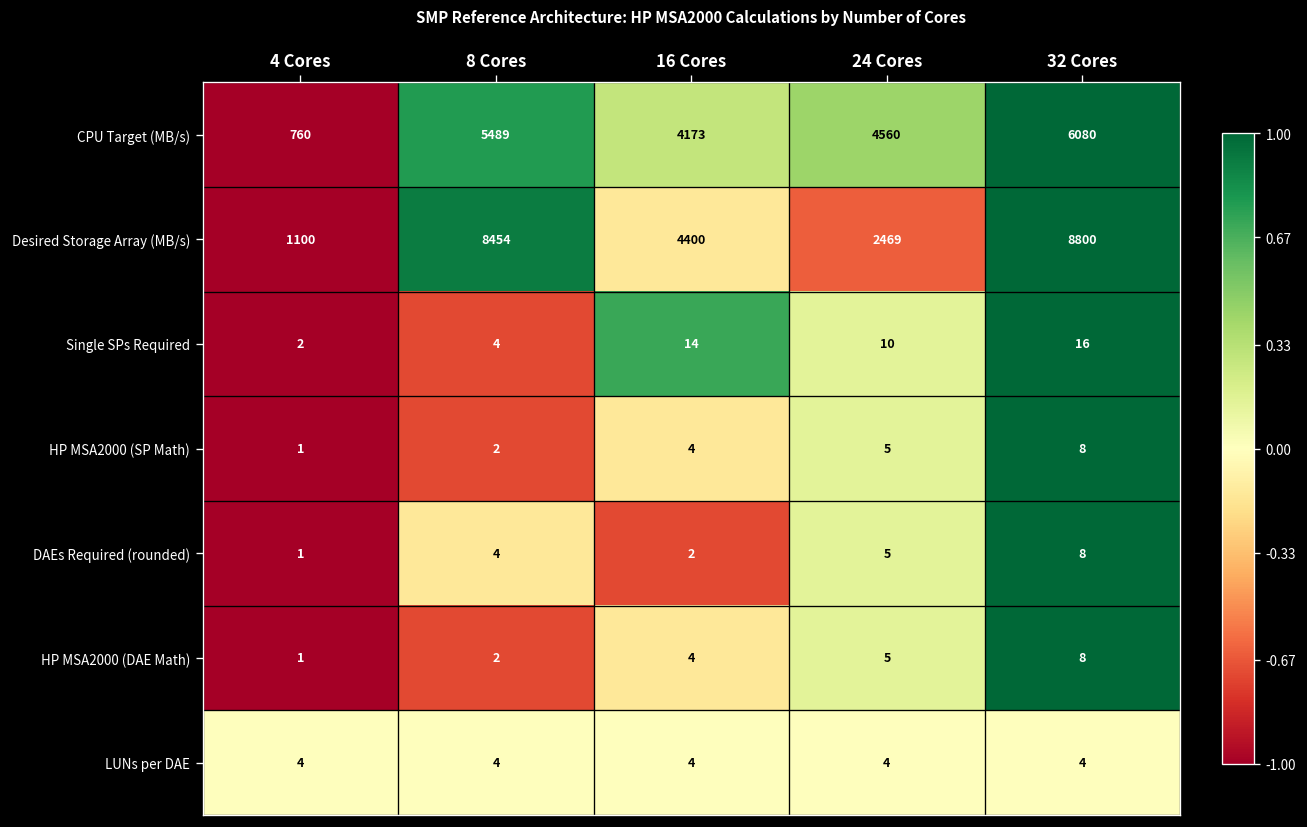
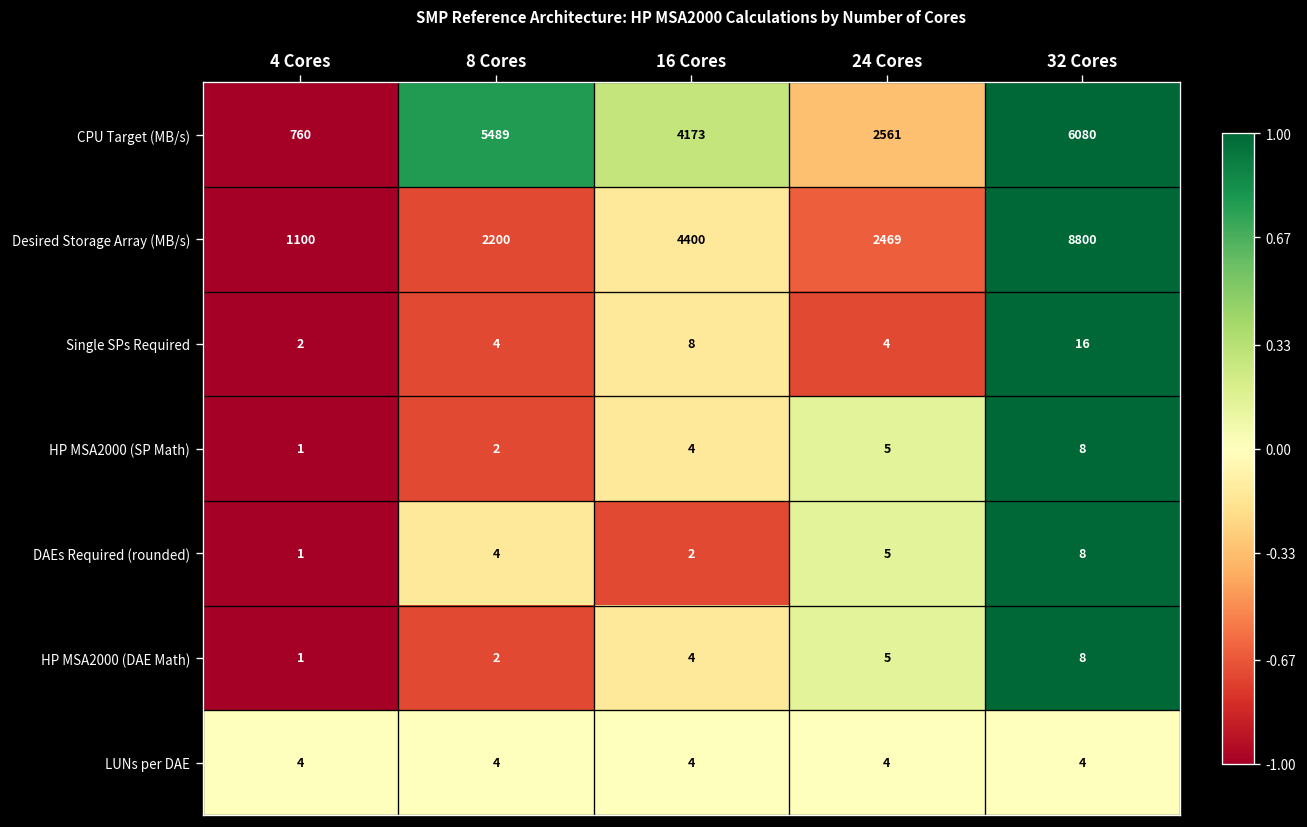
CPU Target (MB/s), 24 Cores: 4560 -> 2561
Desired Storage Array (MB/s), 8 Cores: 8454 -> 2200
Single SPs Required, 16 Cores: 14 -> 8
Single SPs Required, 24 Cores: 10 -> 4
